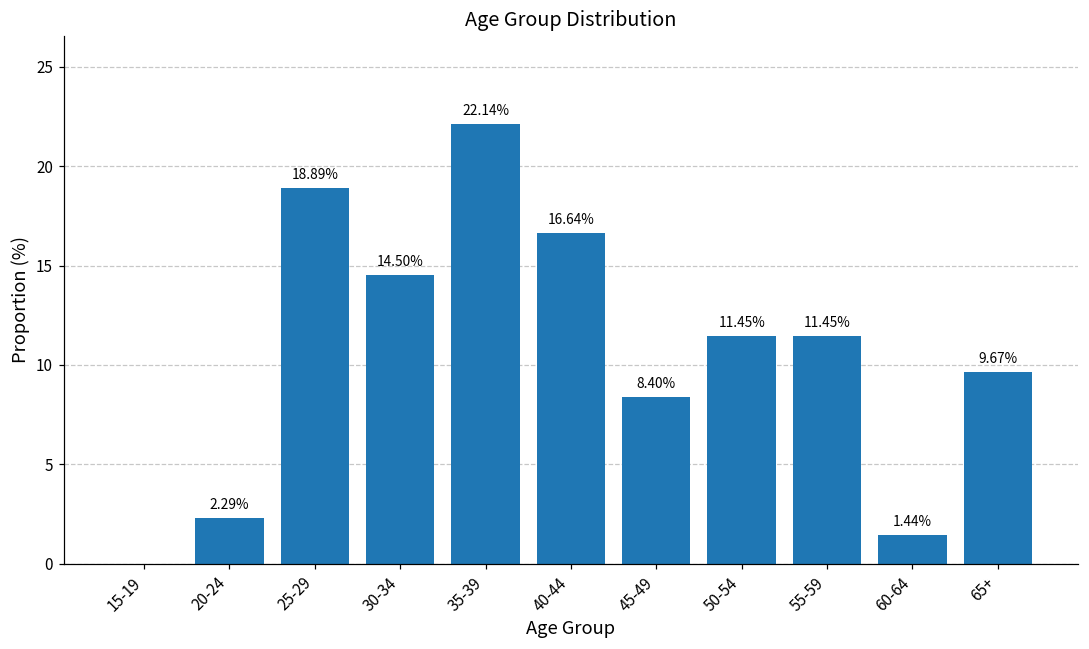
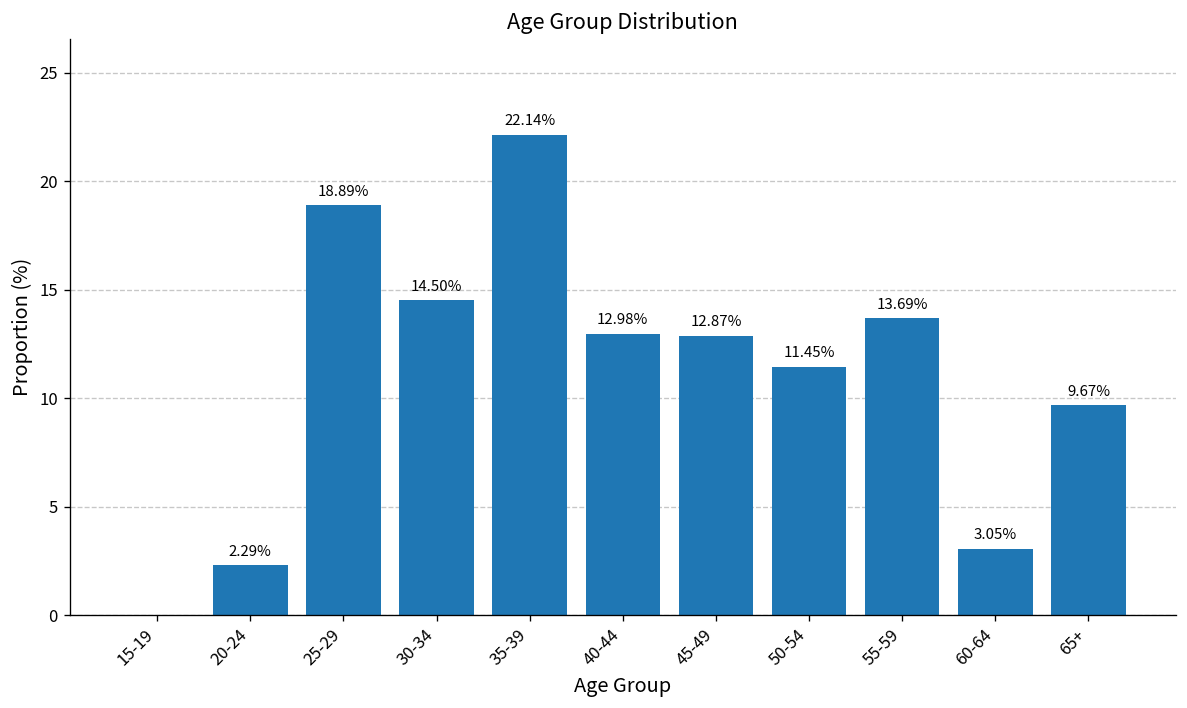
40-44: 16.64% -> 12.98%
45-49: 8.40% -> 12.87%
55-59: 11.45% -> 13.69%
60-64: 1.44% -> 3.05%
